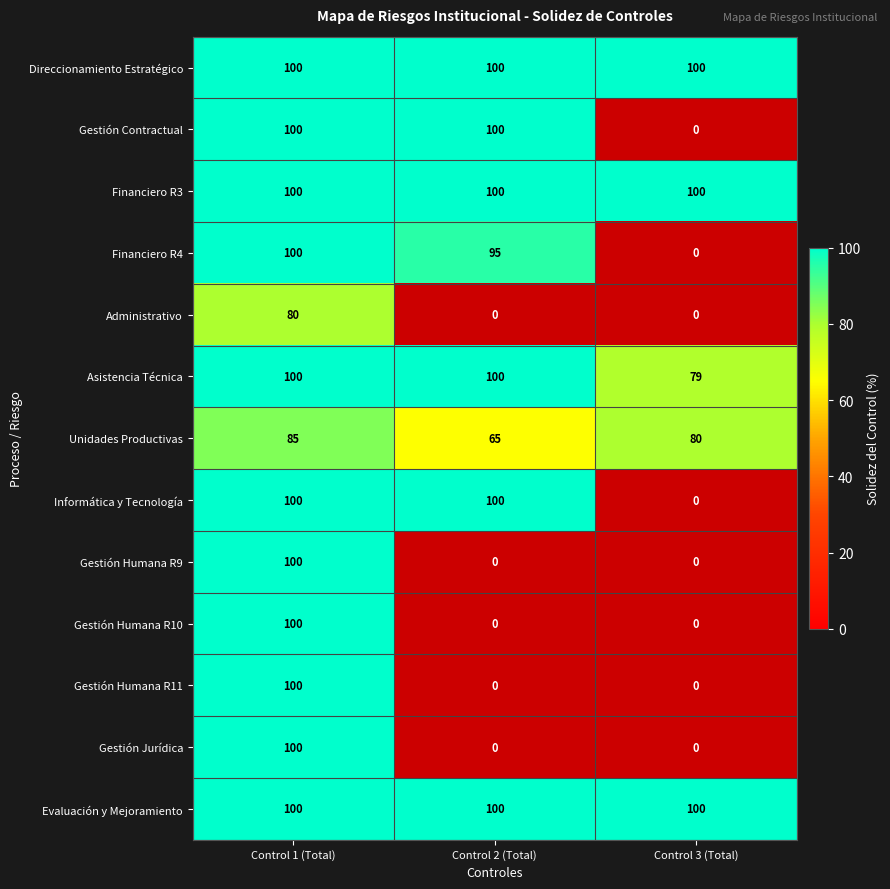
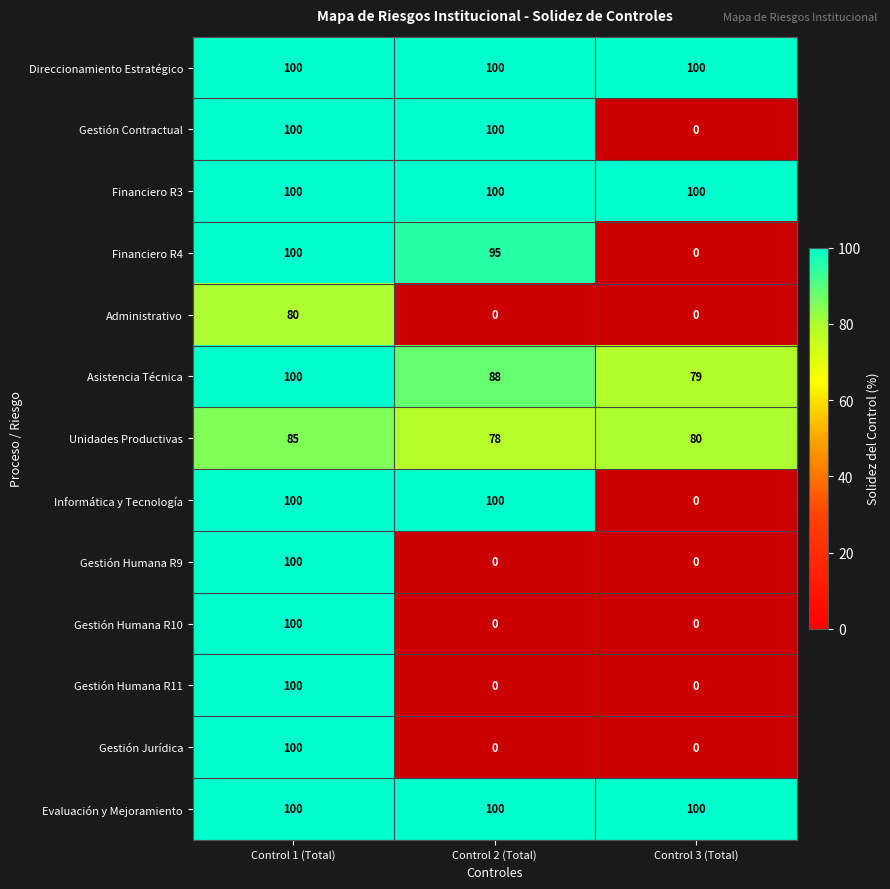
Asistencia Técnica, Control 2 (Total): 100 -> 88
Unidades Productivas, Control 2 (Total): 65 -> 78
